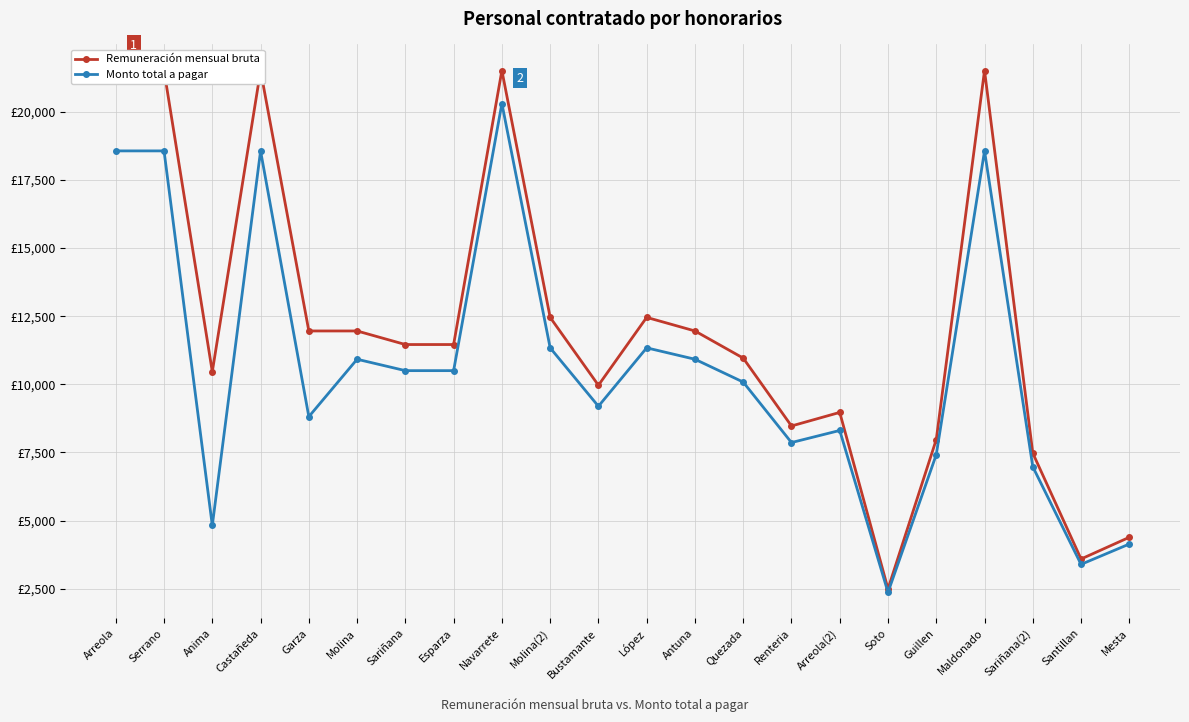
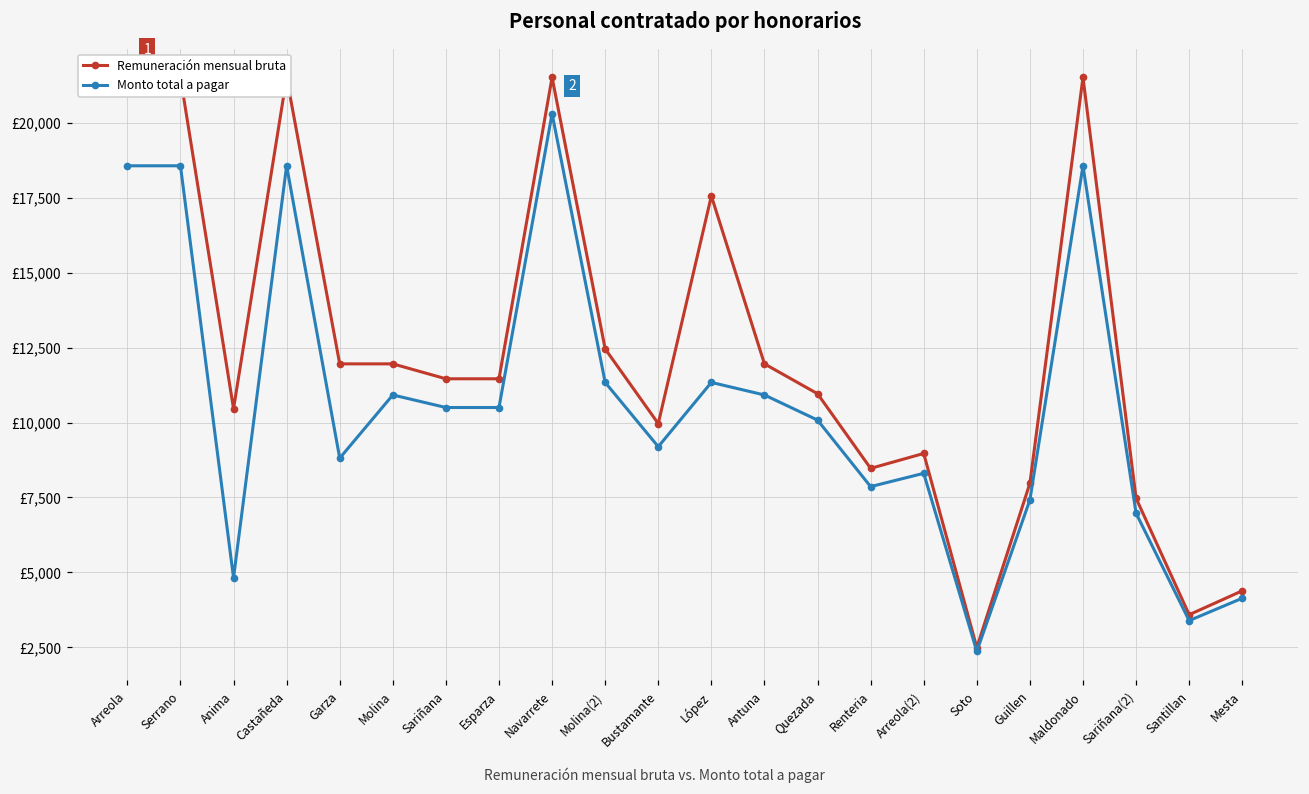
Remuneración mensual bruta, López: £12,500 -> £17,600
